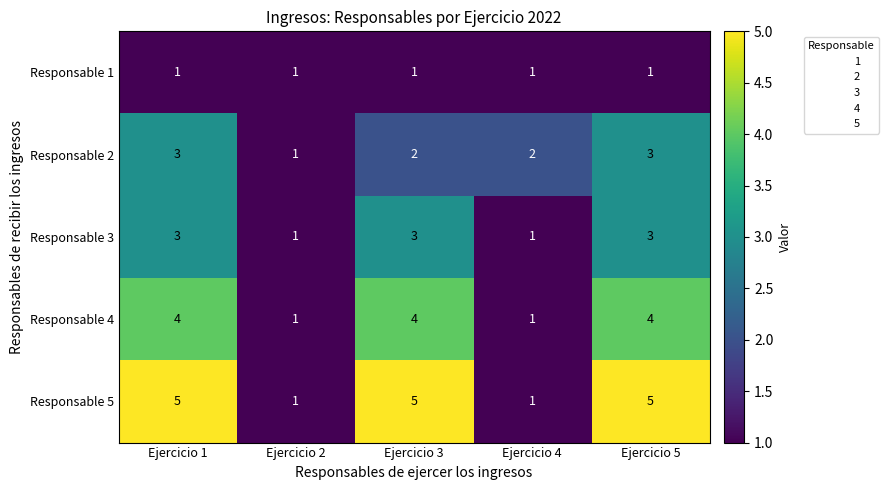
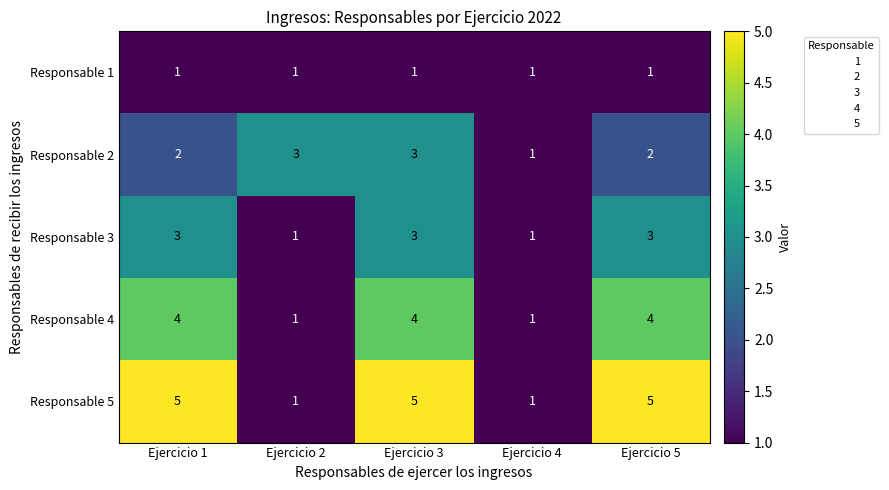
Responsable 2, Ejercicio 1: 3 -> 2
Responsable 2, Ejercicio 2: 1 -> 3
Responsable 2, Ejercicio 3: 2 -> 3
Responsable 2, Ejercicio 4: 2 -> 1
Responsable 2, Ejercicio 5: 3 -> 2
